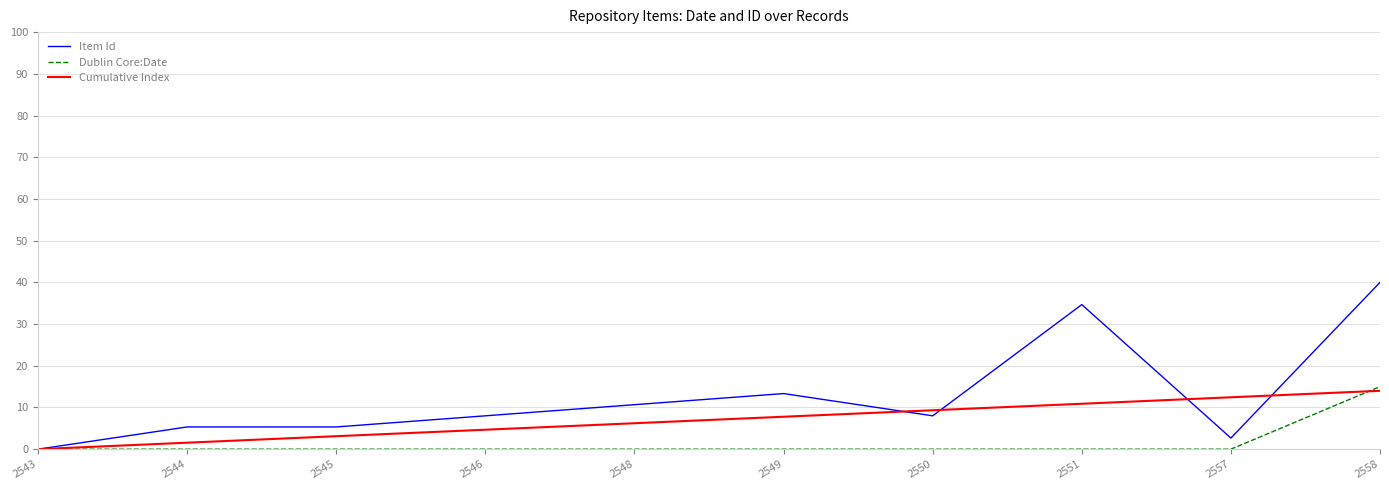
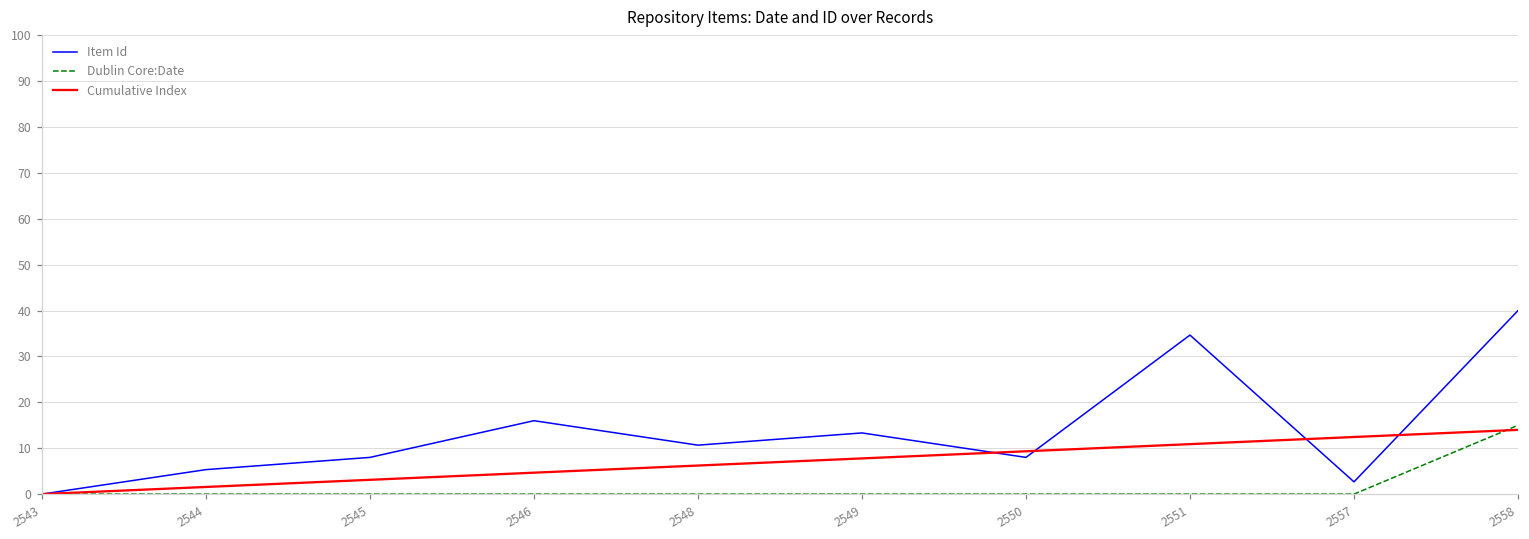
Item Id, 2545: 5 -> 8
Item Id, 2546: 8 -> 16
